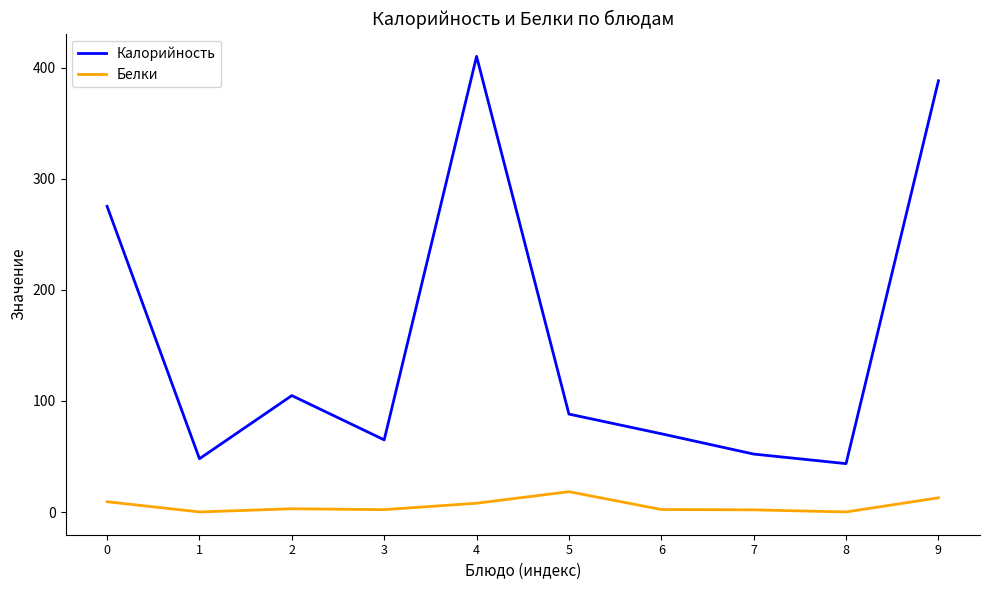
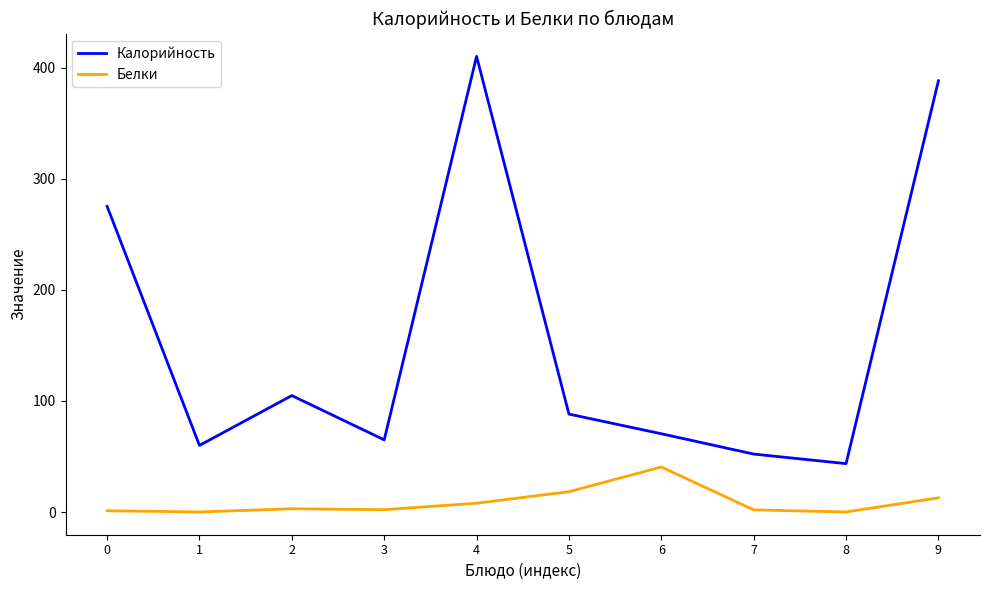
Белки, 0: 9 -> 1
Калорийность, 1: 48 -> 60
Белки, 6: 2 -> 41
